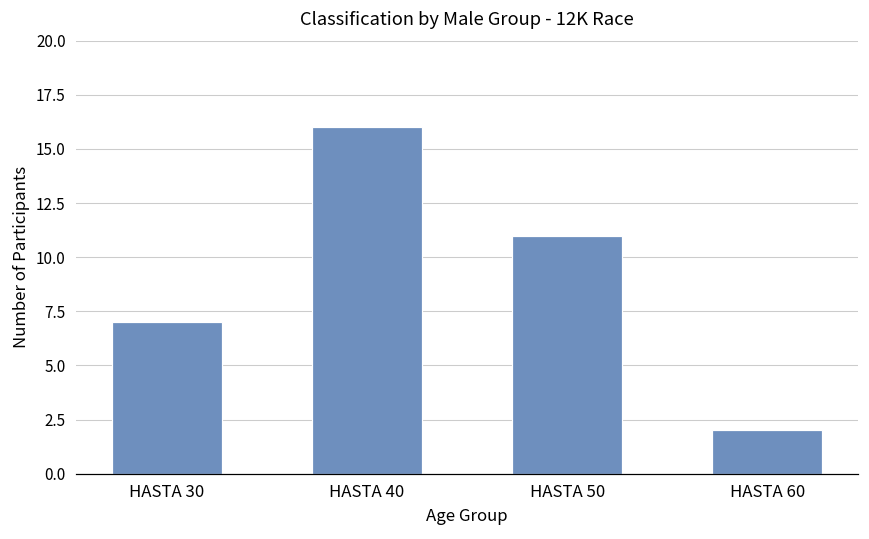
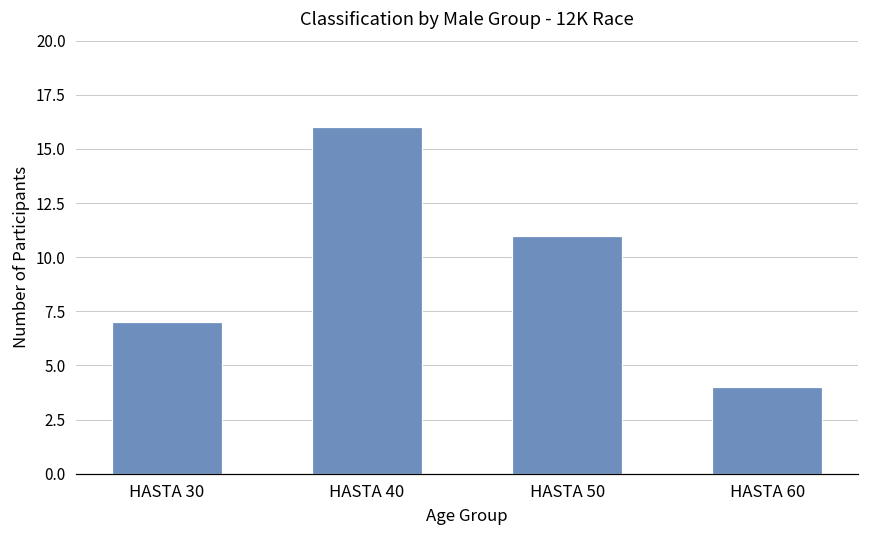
HASTA 60: 2 -> 4
